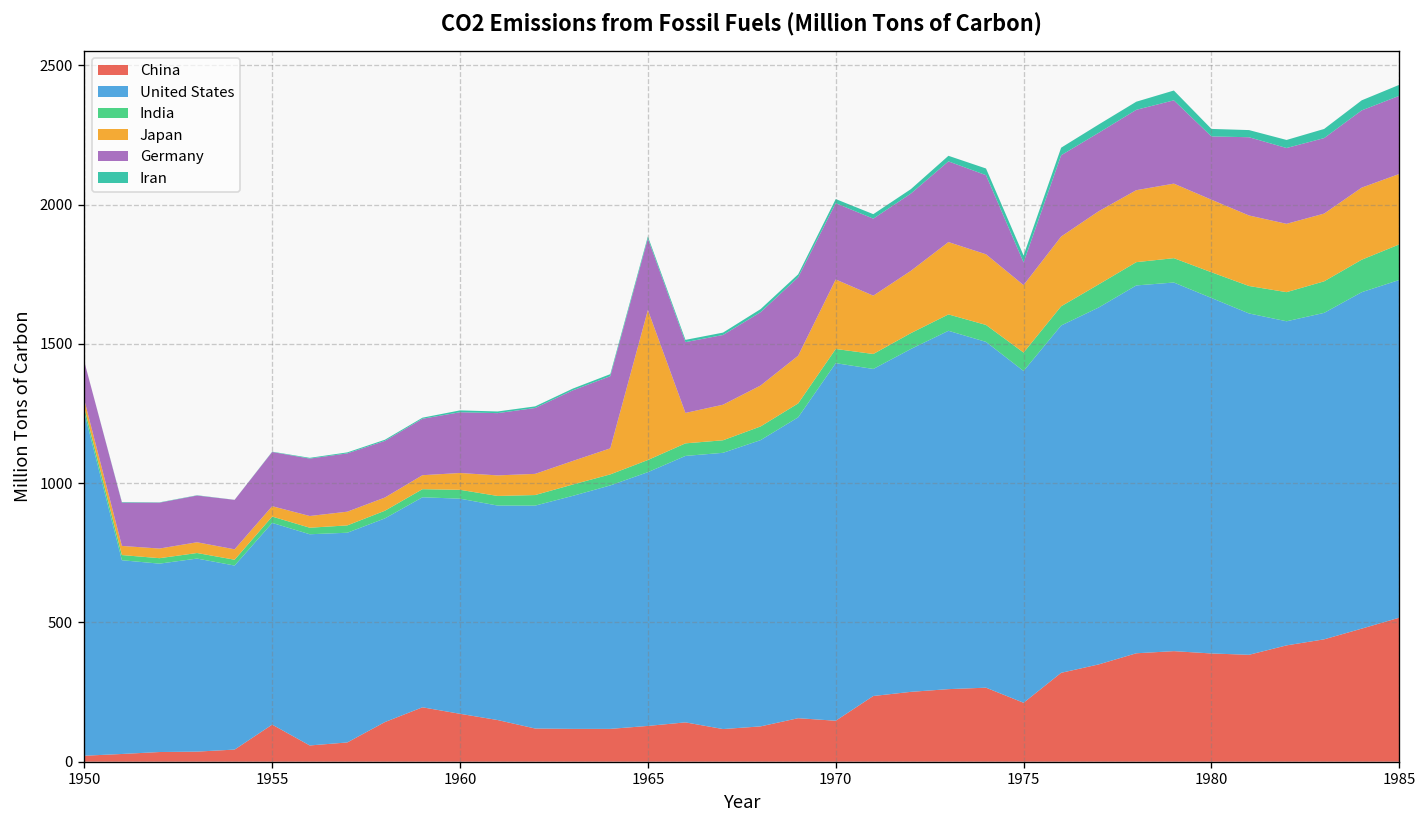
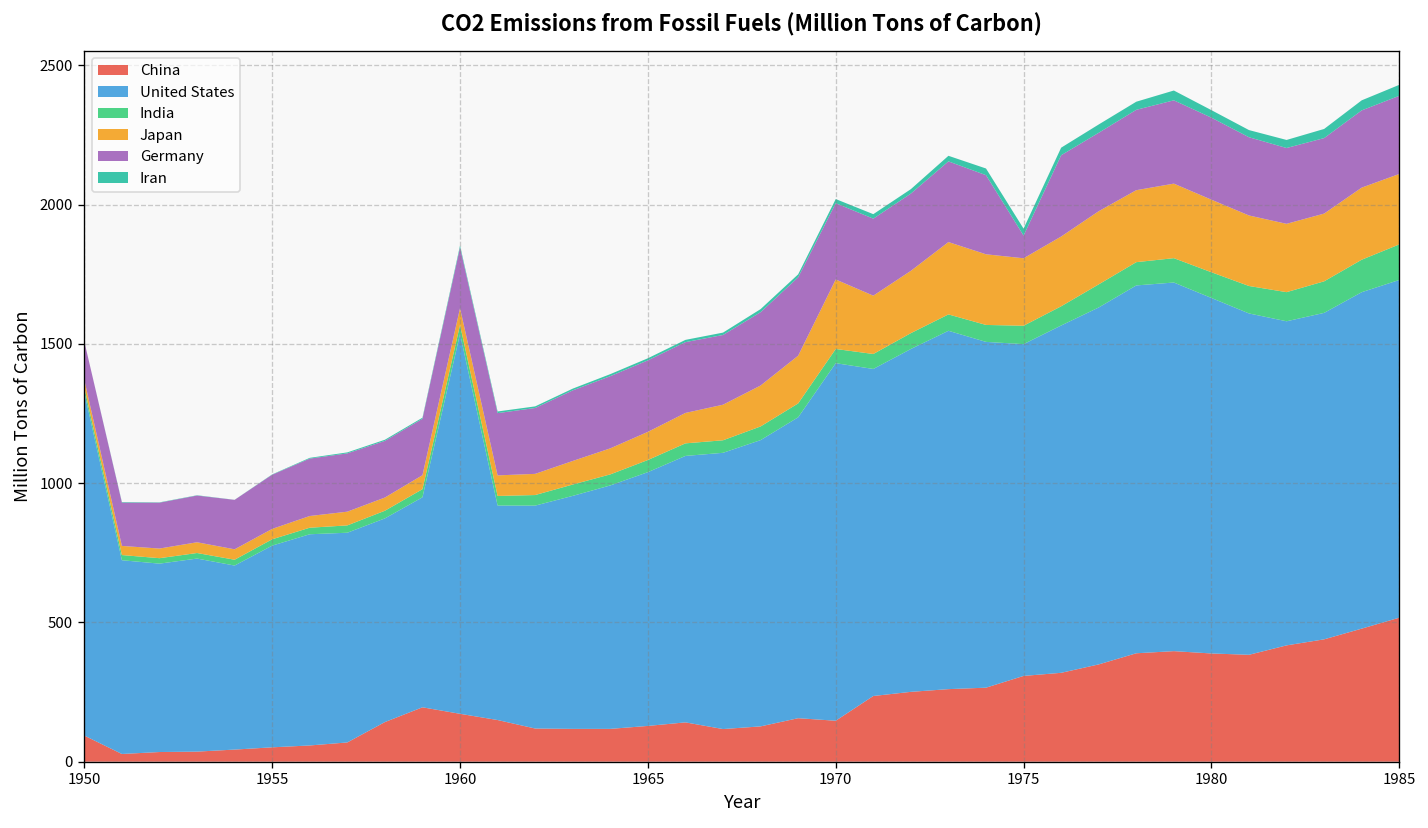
China, 1950: 20 -> 90
China, 1955: 130 -> 50
United States, 1960: 770 -> 1360
Japan, 1965: 540 -> 100
China, 1975: 210 -> 310
Germany, 1980: 230 -> 290
